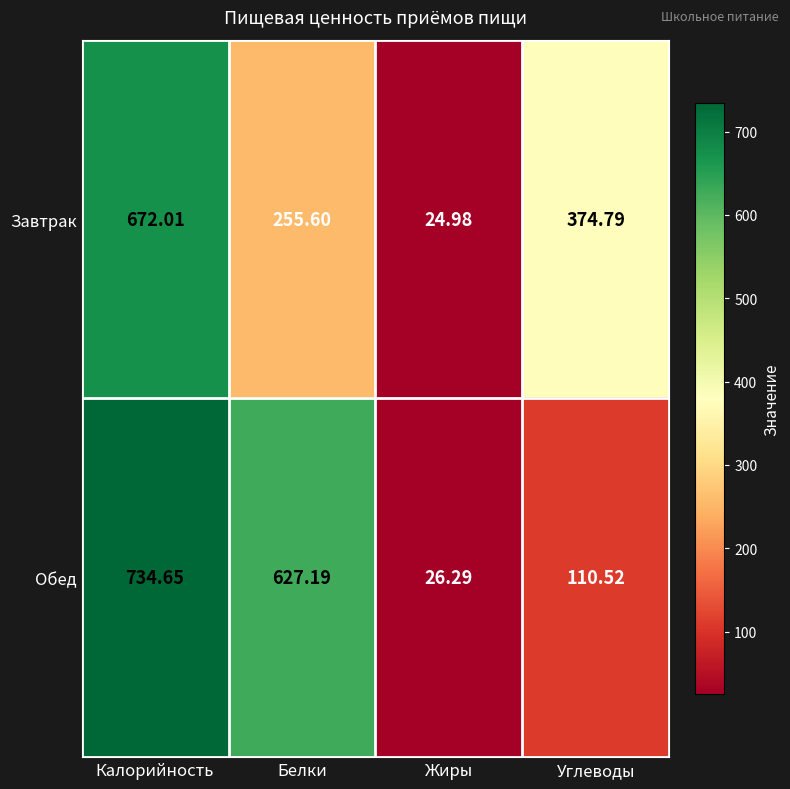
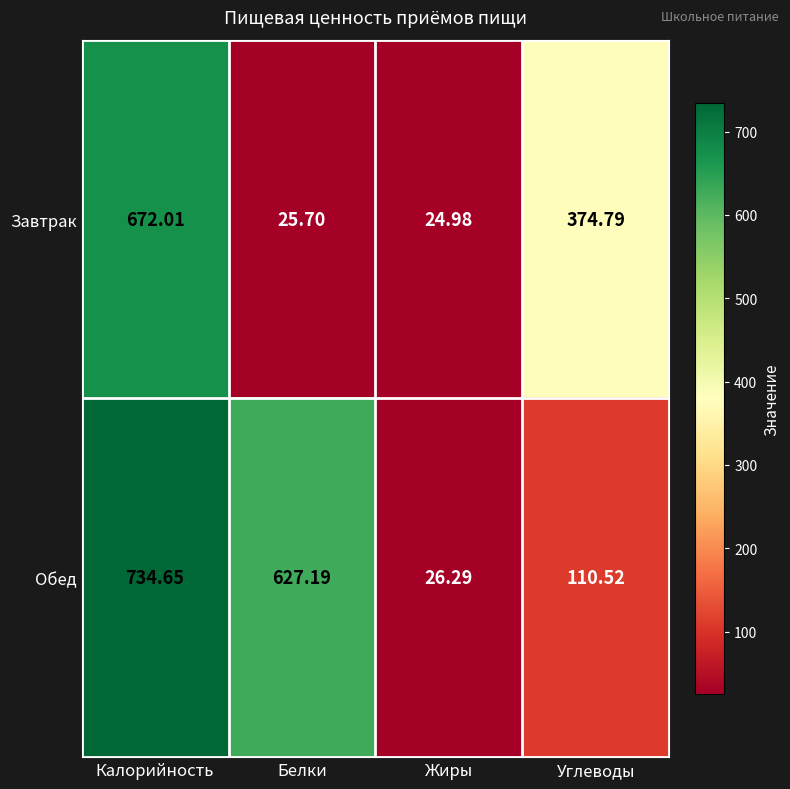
Завтрак, Белки: 255.60 -> 25.70
